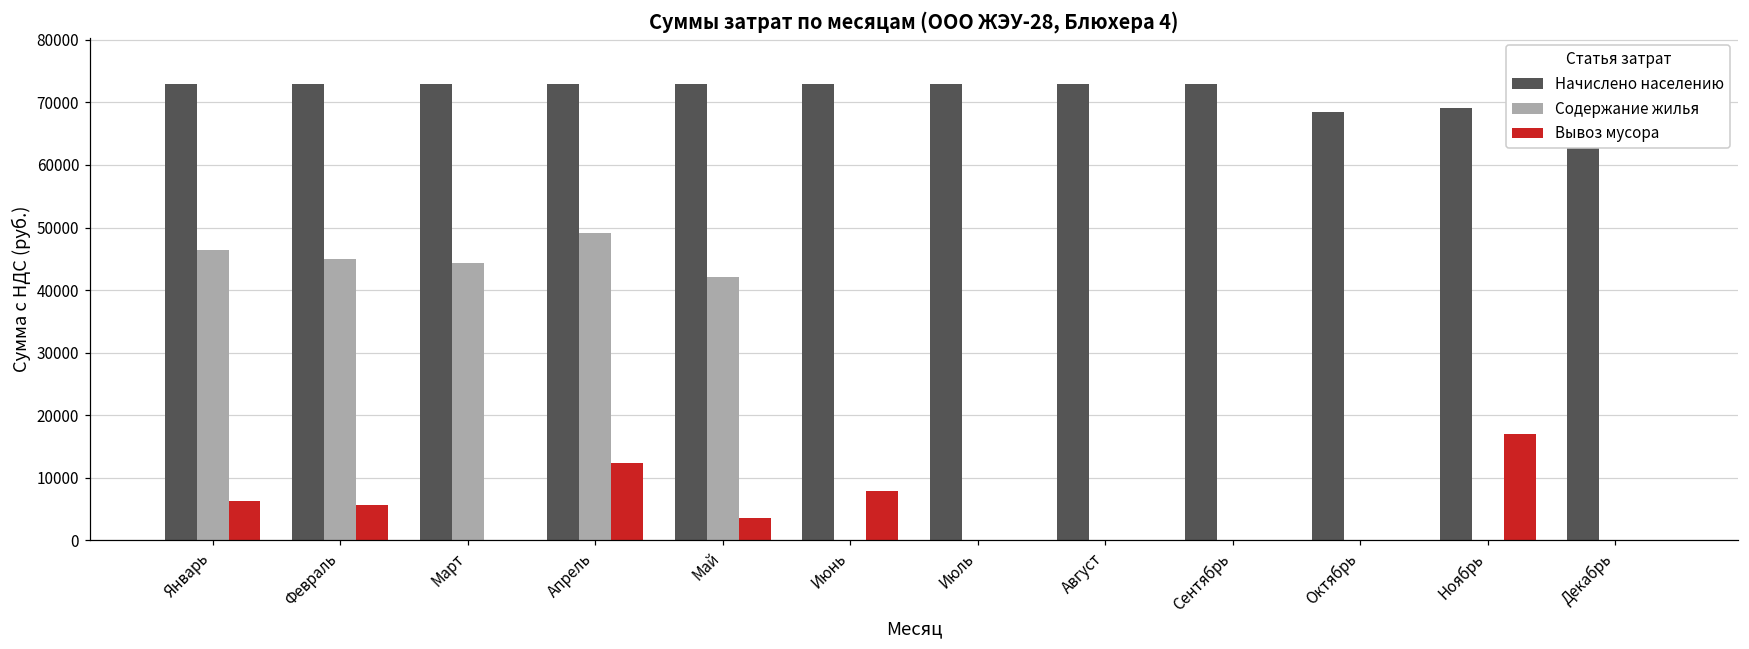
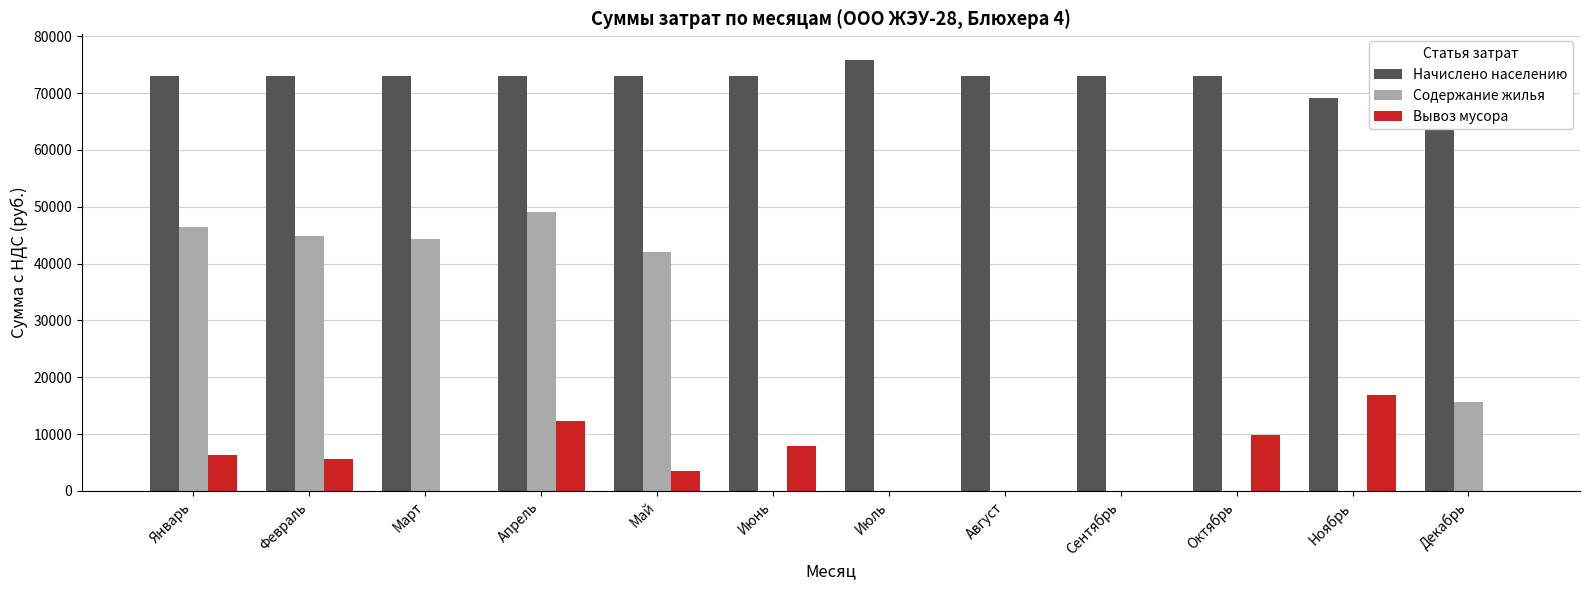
Начислено населению, Июль: 73000 -> 76000
Начислено населению, Октябрь: 69000 -> 73000
Вывоз мусора, Октябрь: 0 -> 10000
Содержание жилья, Декабрь: 0 -> 16000
